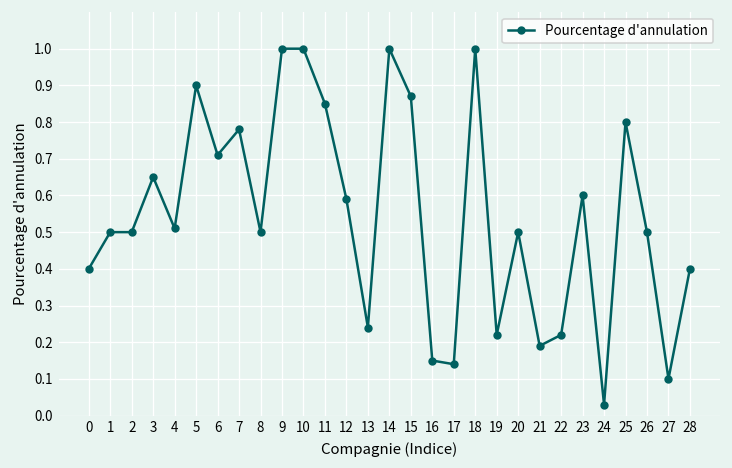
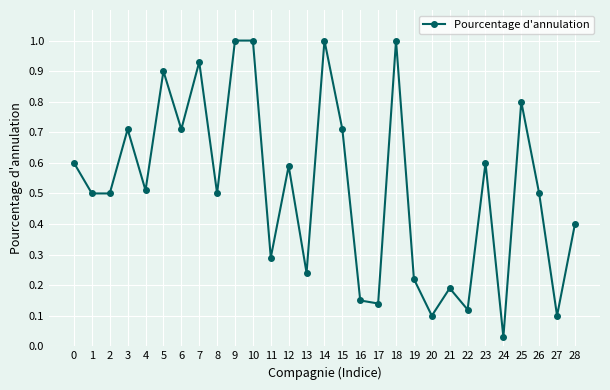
0: 0.4 -> 0.6
3: 0.65 -> 0.71
7: 0.78 -> 0.93
11: 0.85 -> 0.29
15: 0.87 -> 0.71
20: 0.5 -> 0.1
22: 0.22 -> 0.12
